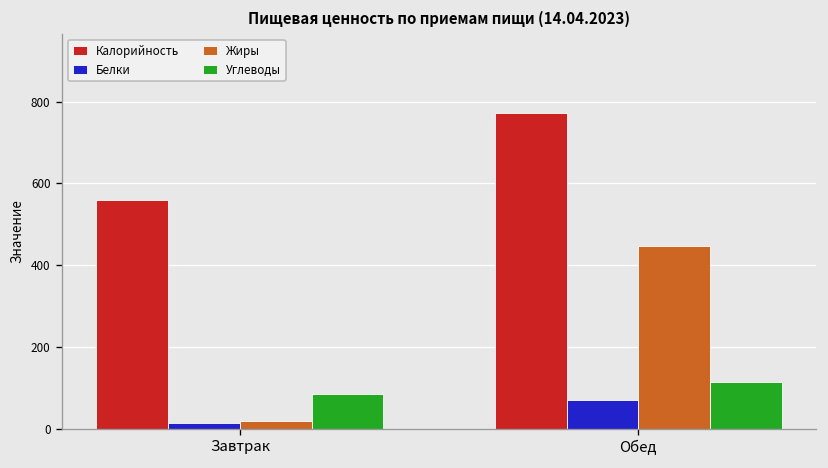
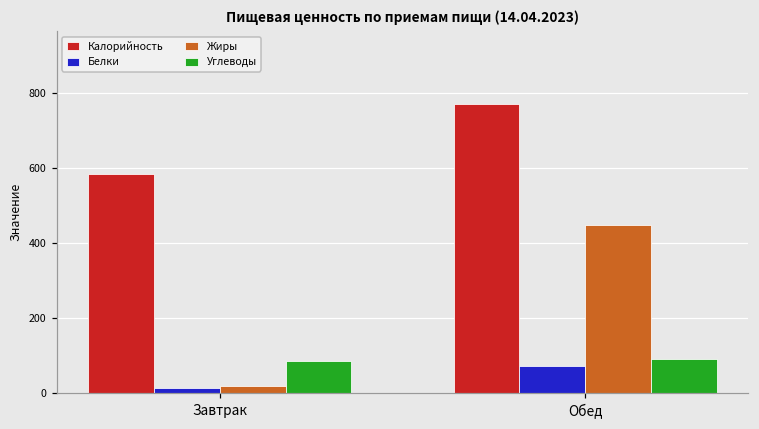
Калорийность, Завтрак: 560 -> 580
Углеводы, Обед: 110 -> 90
